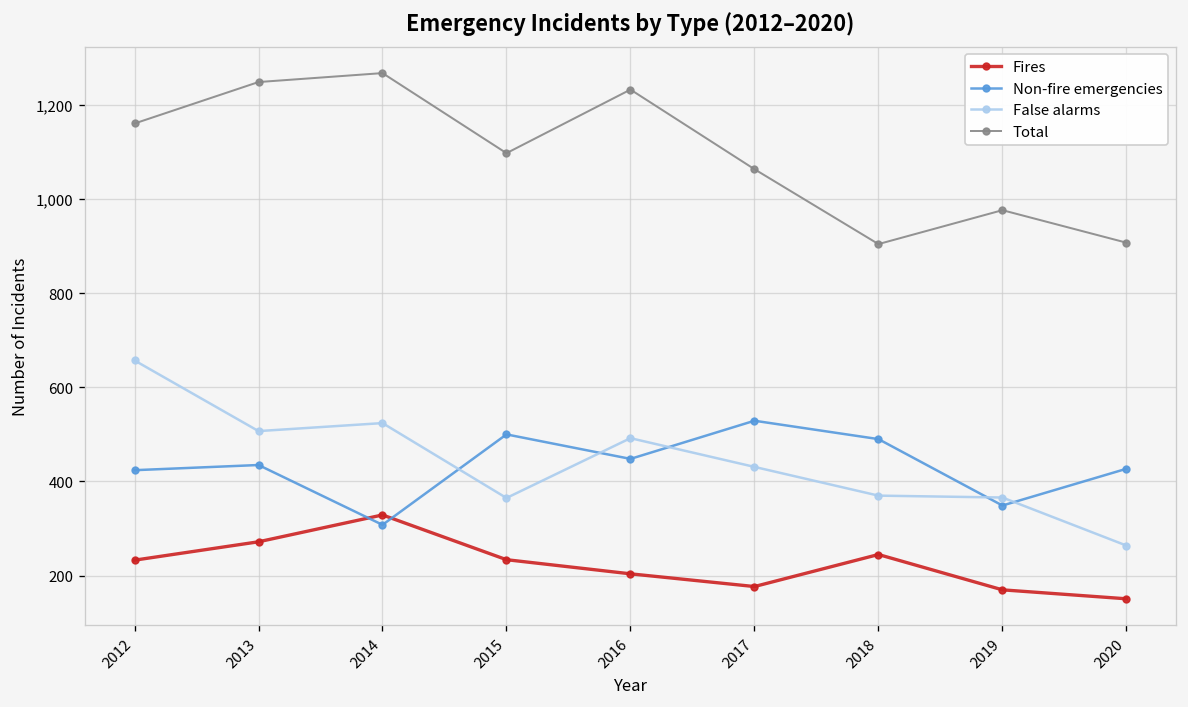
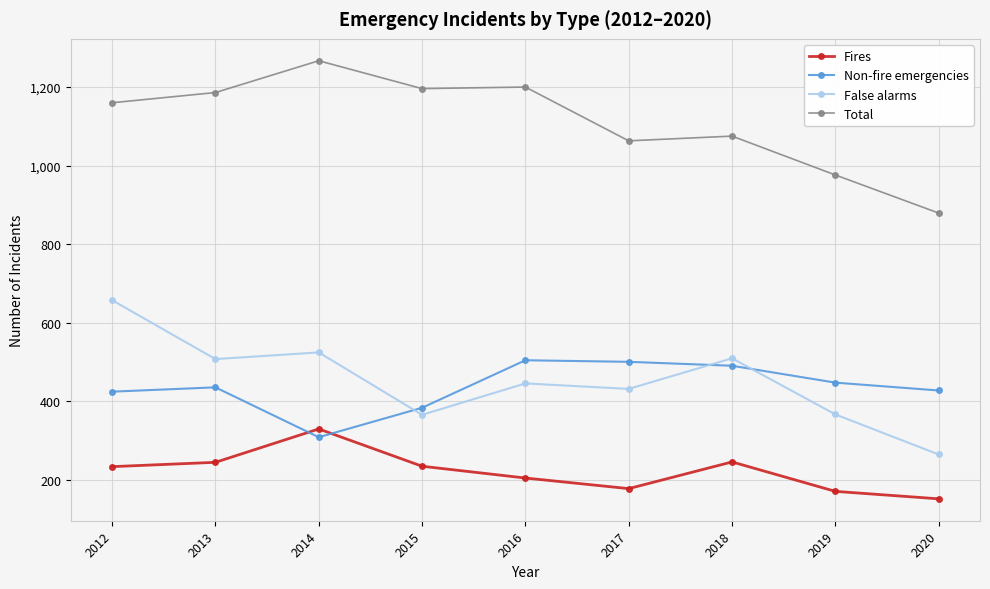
Fires, 2013: 270 -> 240
Total, 2013: 1,250 -> 1,190
Non-fire emergencies, 2015: 500 -> 380
Total, 2015: 1,100 -> 1,200
Non-fire emergencies, 2016: 450 -> 500
False alarms, 2016: 490 -> 450
Total, 2016: 1,230 -> 1,200
Non-fire emergencies, 2017: 530 -> 500
False alarms, 2018: 370 -> 510
Total, 2018: 900 -> 1,080
Non-fire emergencies, 2019: 350 -> 450
Total, 2020: 910 -> 880
